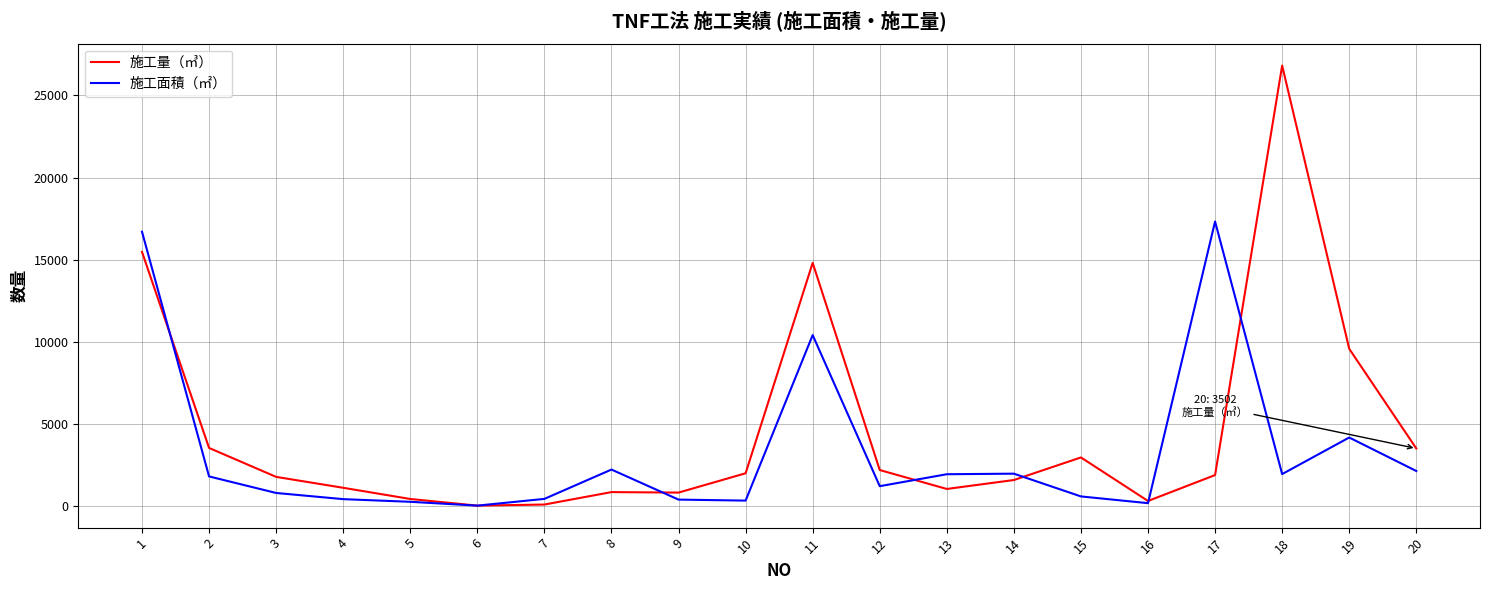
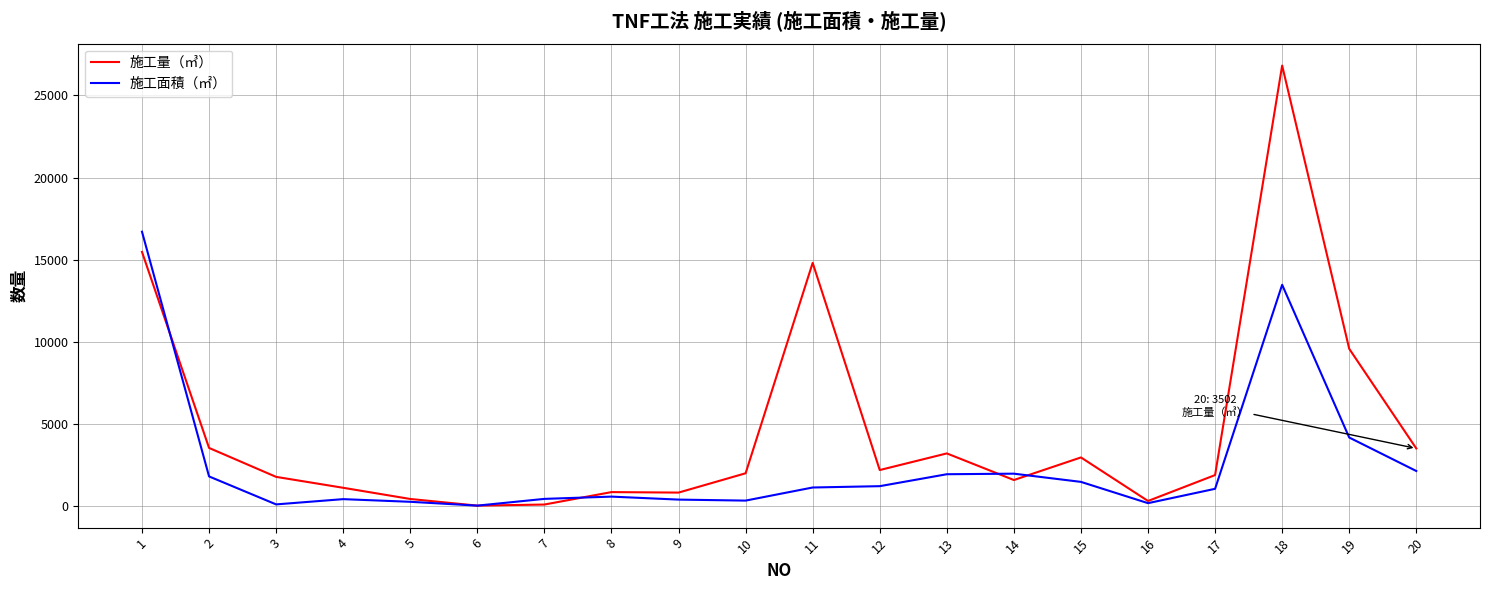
施工面積（㎡）, 3: 800 -> 100
施工面積（㎡）, 8: 2200 -> 600
施工面積（㎡）, 11: 10400 -> 1100
施工量（㎥）, 13: 1000 -> 3200
施工面積（㎡）, 15: 600 -> 1500
施工面積（㎡）, 17: 17300 -> 1000
施工面積（㎡）, 18: 1900 -> 13500
